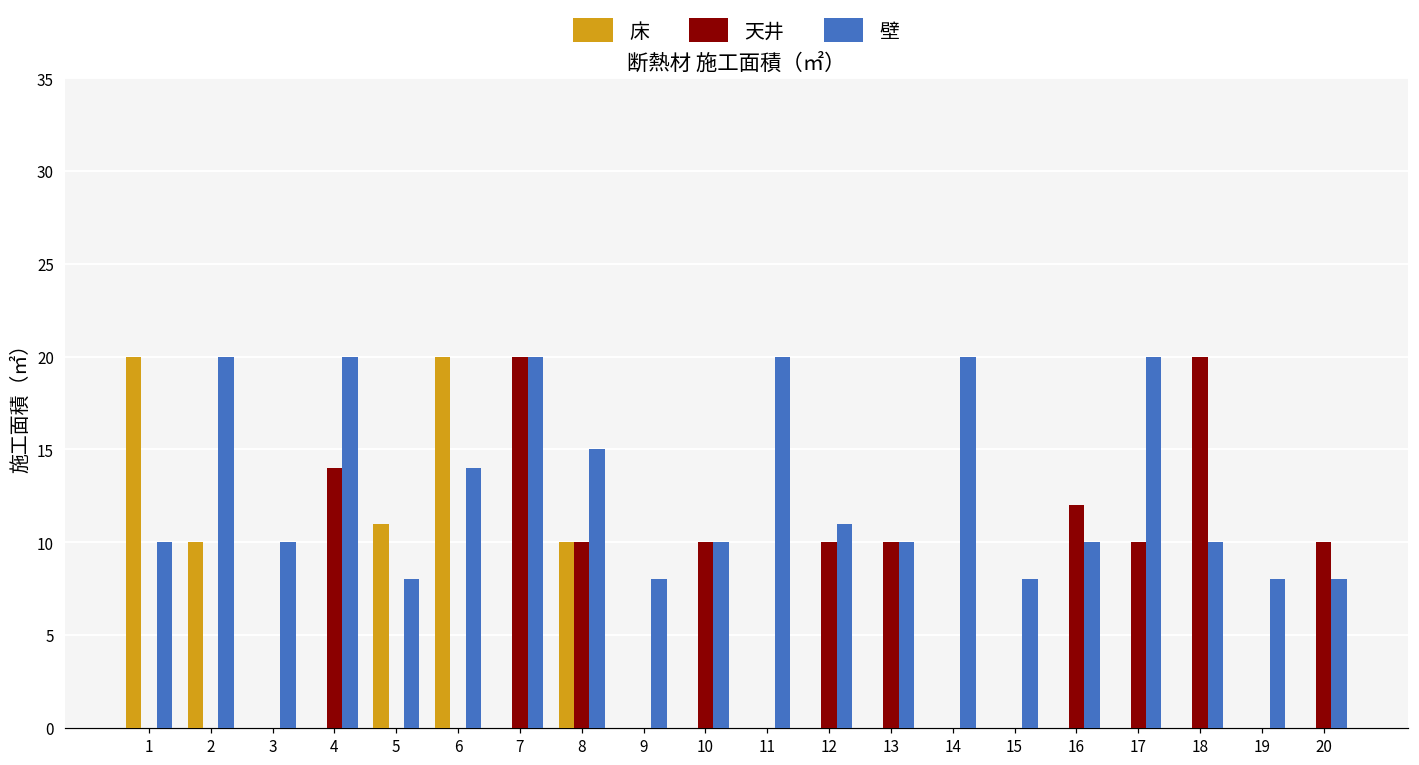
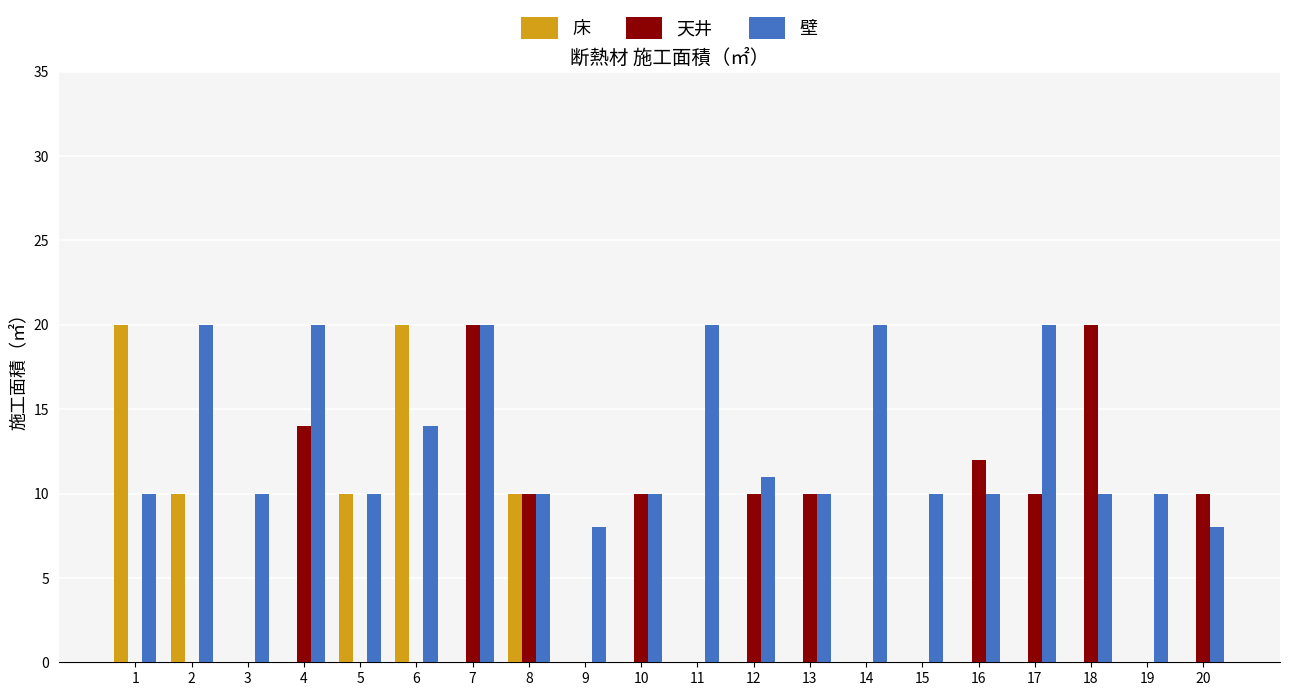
床, 5: 11 -> 10
壁, 5: 8 -> 10
壁, 8: 15 -> 10
壁, 15: 8 -> 10
壁, 19: 8 -> 10
